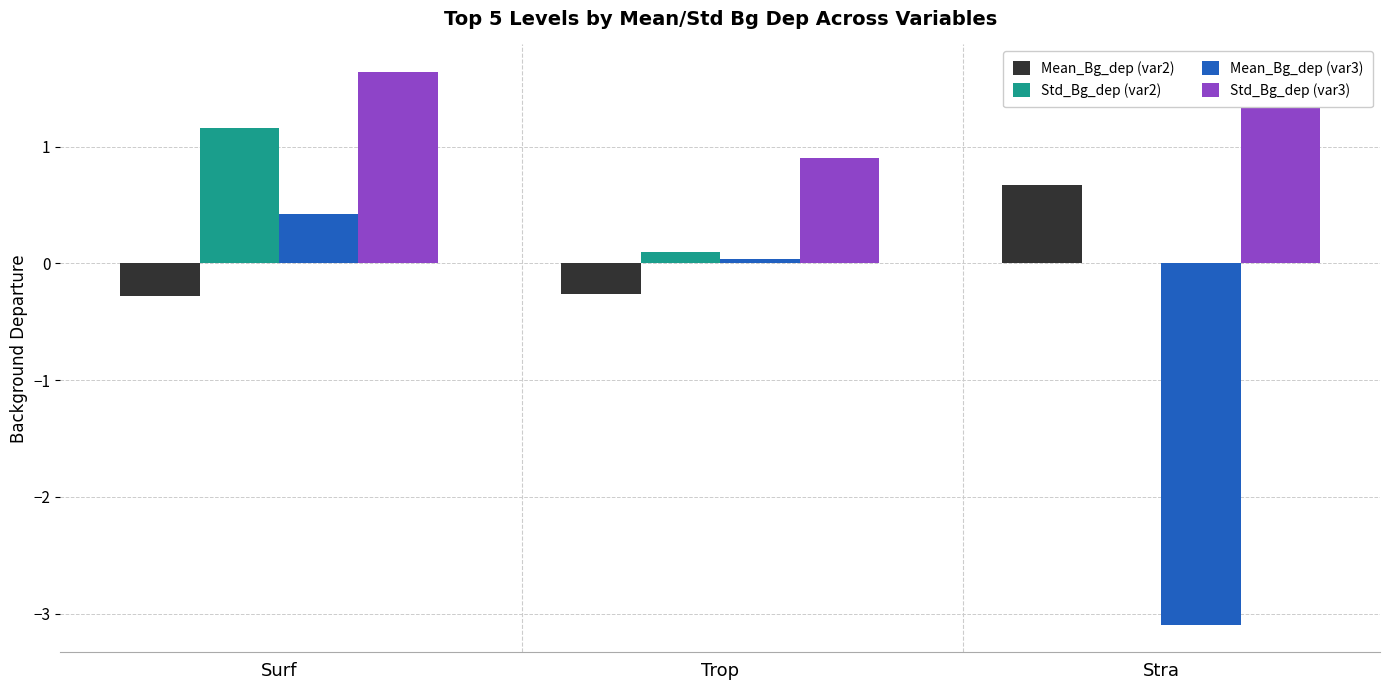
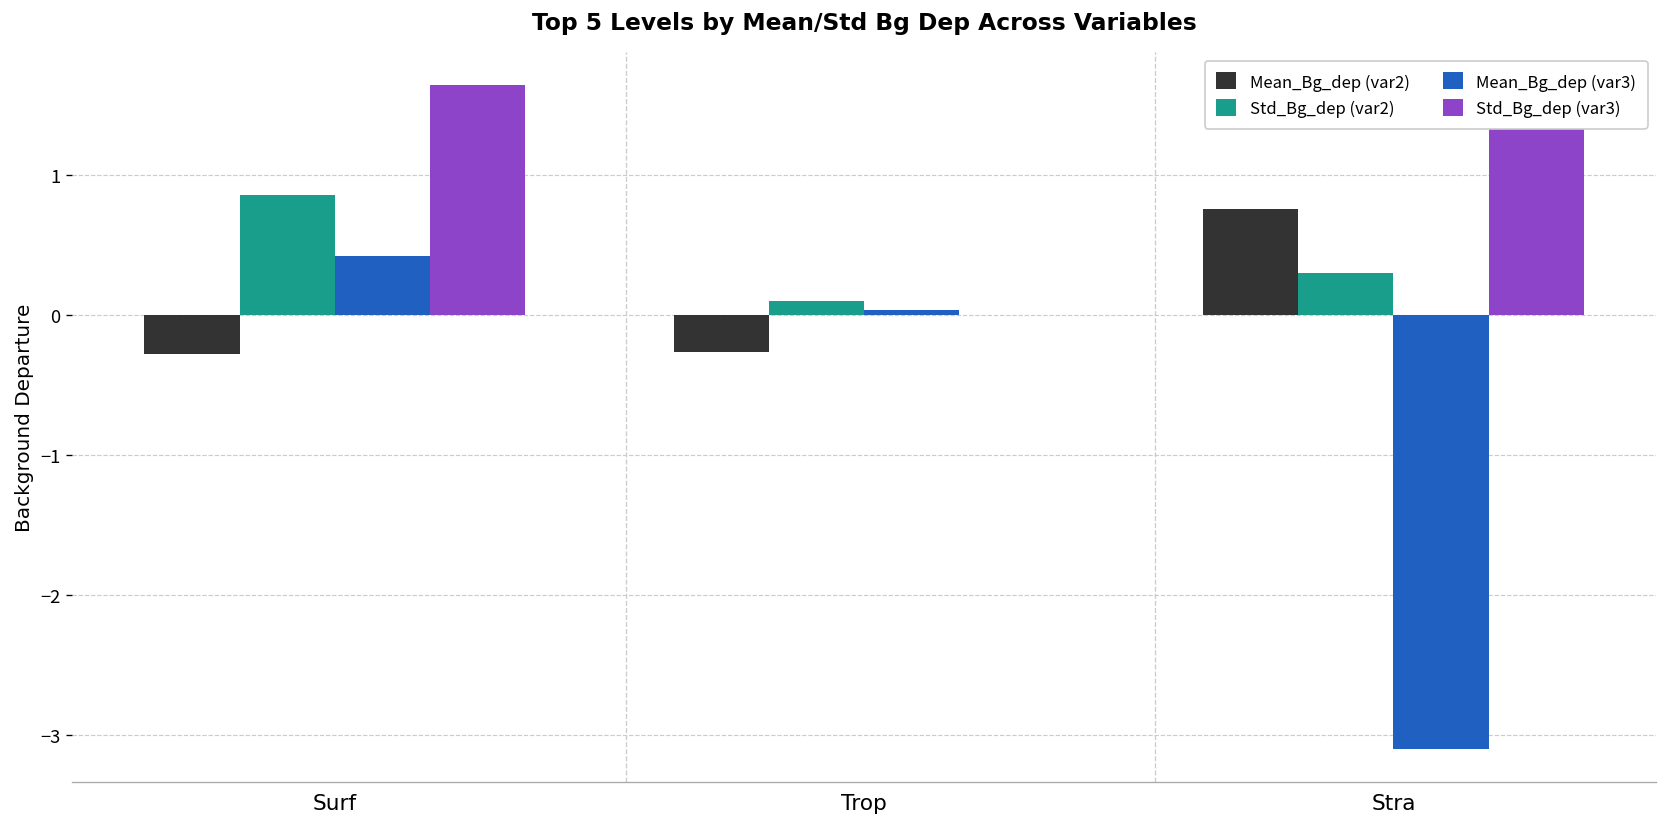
Std_Bg_dep (var2), Surf: 1.16 -> 0.86
Std_Bg_dep (var3), Trop: 0.9 -> 0.0
Mean_Bg_dep (var2), Stra: 0.67 -> 0.76
Std_Bg_dep (var2), Stra: 0.0 -> 0.3
